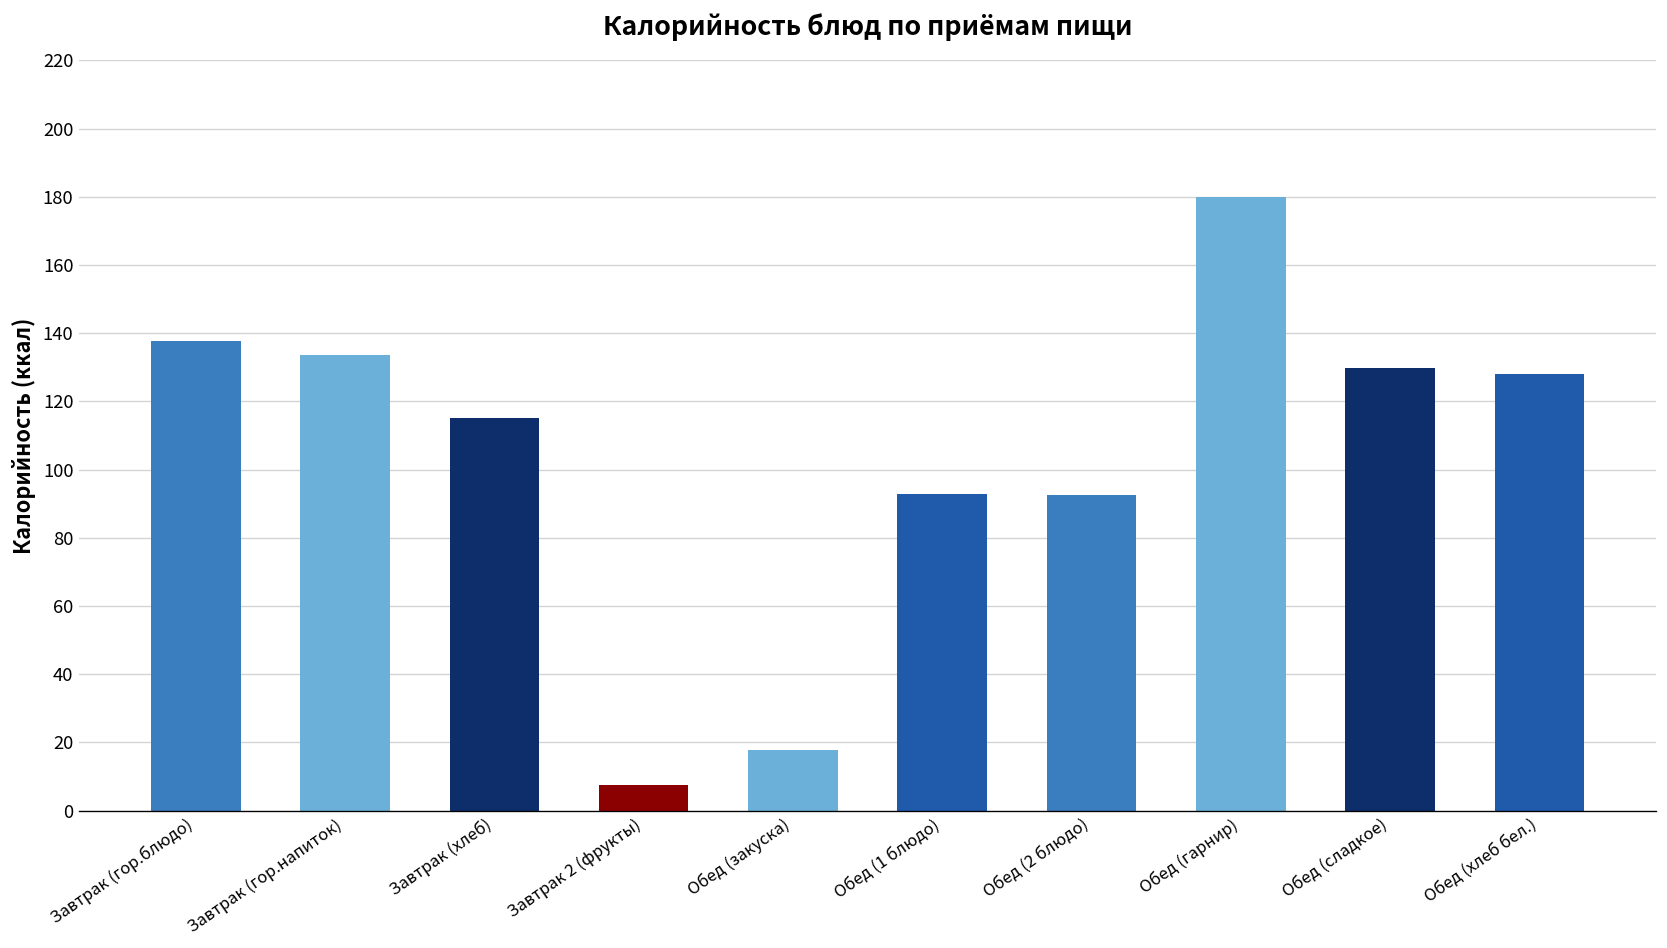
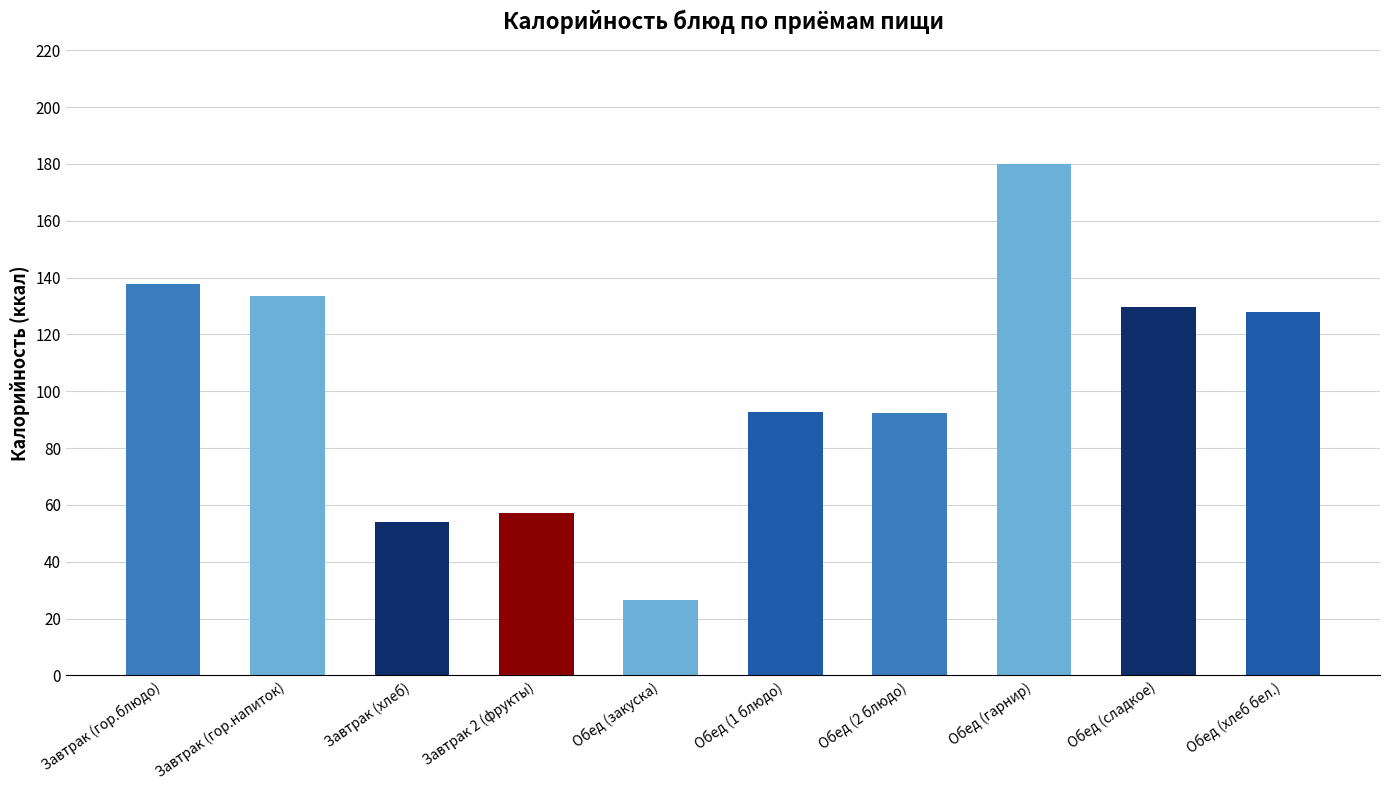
Завтрак (хлеб): 115 -> 54
Завтрак 2 (фрукты): 7 -> 57
Обед (закуска): 18 -> 27
